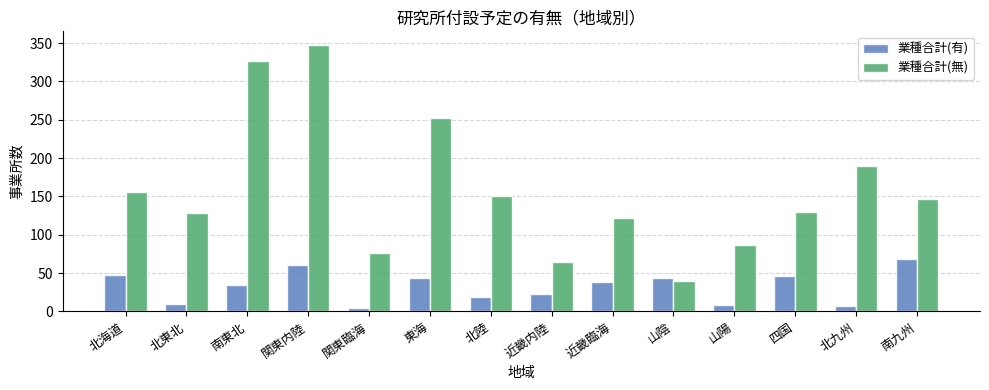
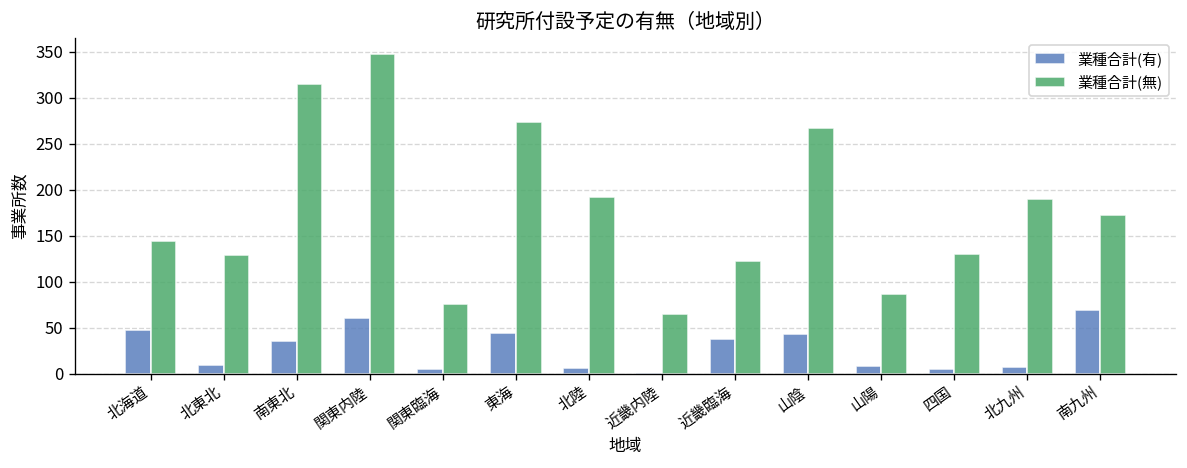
業種合計(無), 北海道: 160 -> 140
業種合計(無), 南東北: 330 -> 320
業種合計(無), 東海: 250 -> 270
業種合計(有), 北陸: 20 -> 10
業種合計(無), 北陸: 150 -> 190
業種合計(有), 近畿内陸: 20 -> 0
業種合計(無), 山陰: 40 -> 270
業種合計(有), 四国: 50 -> 10
業種合計(無), 南九州: 150 -> 170
